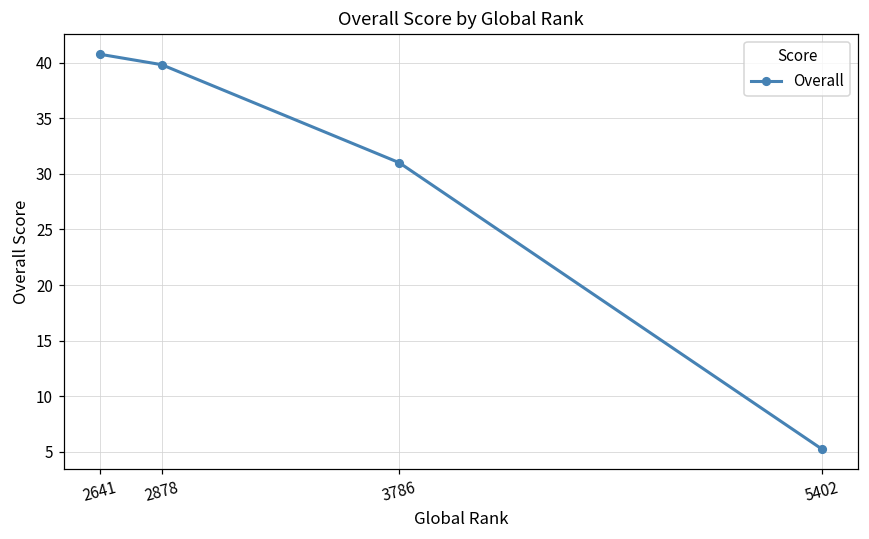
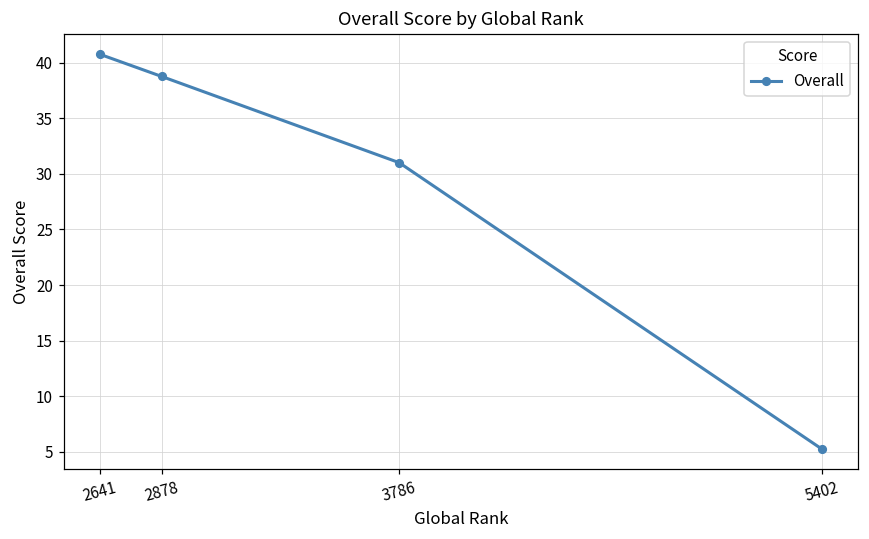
2878: 39.8 -> 38.8
